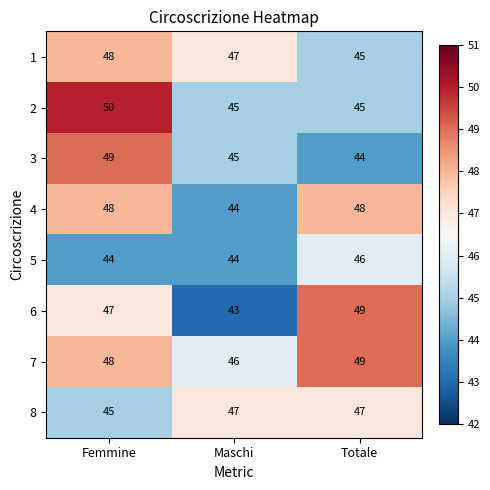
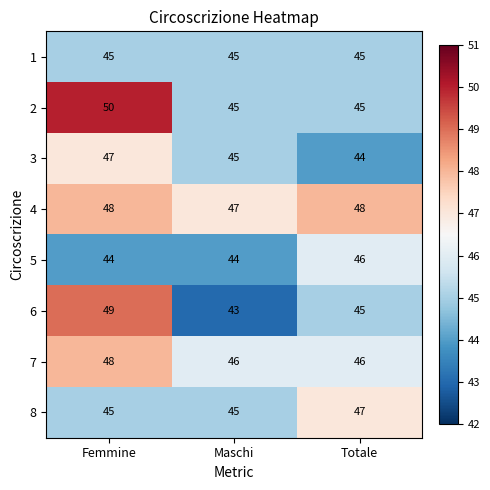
1, Femmine: 48 -> 45
1, Maschi: 47 -> 45
3, Femmine: 49 -> 47
4, Maschi: 44 -> 47
6, Femmine: 47 -> 49
6, Totale: 49 -> 45
7, Totale: 49 -> 46
8, Maschi: 47 -> 45
